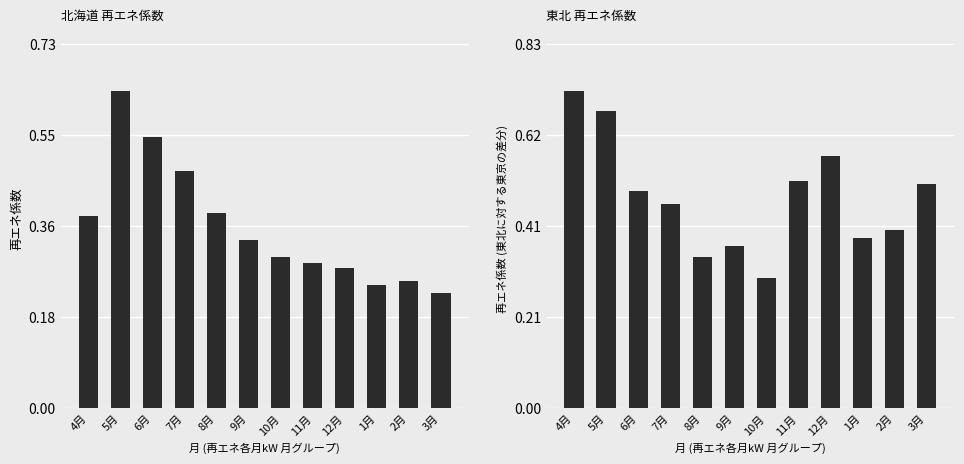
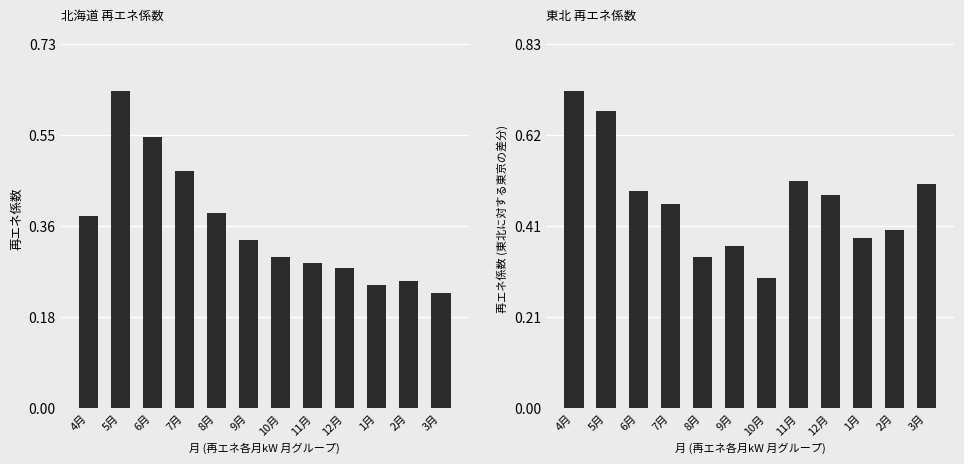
東北 再エネ係数, 12月: 0.57 -> 0.49
